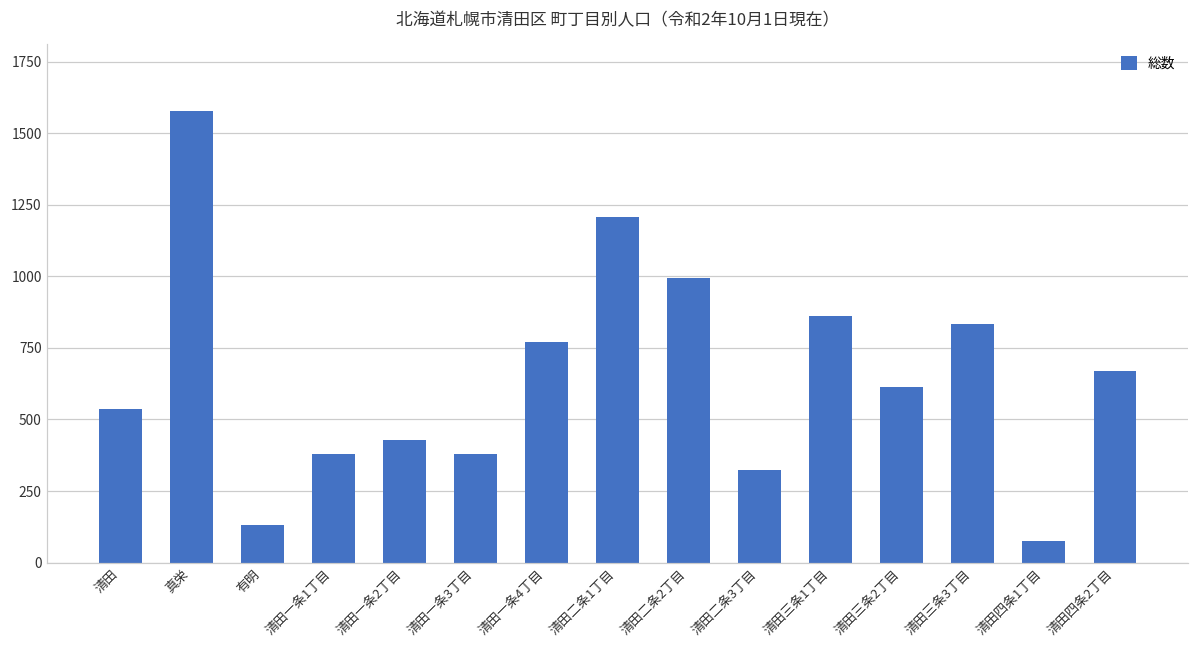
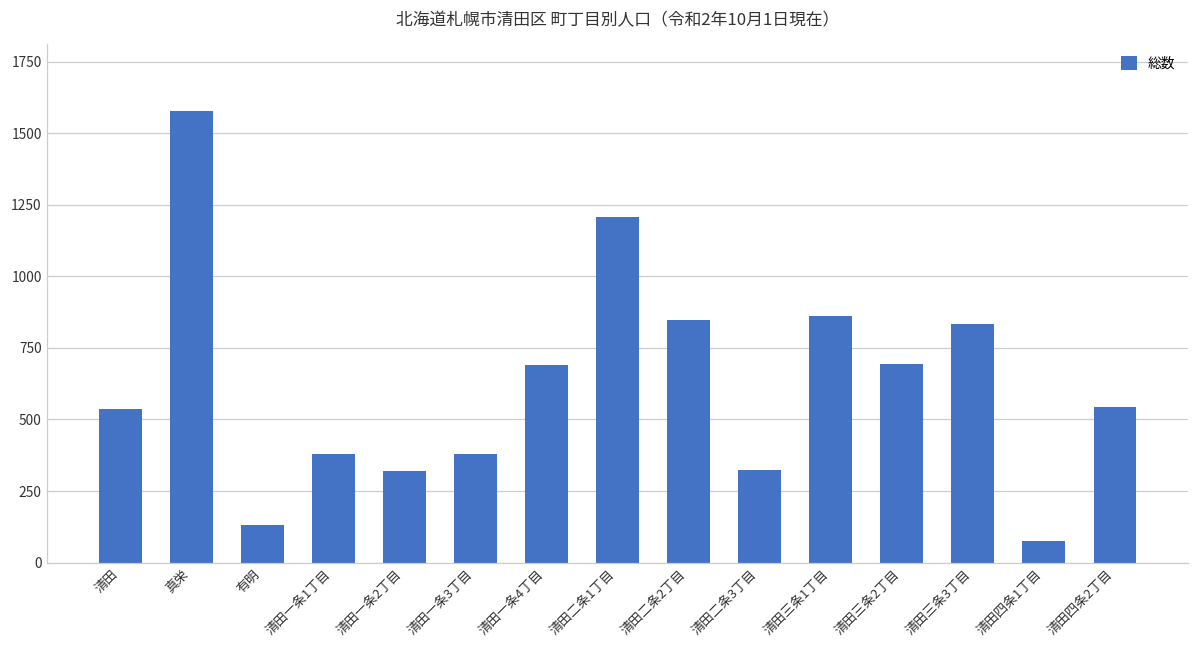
清田一条2丁目: 430 -> 320
清田一条4丁目: 770 -> 690
清田二条2丁目: 1000 -> 850
清田三条2丁目: 610 -> 700
清田四条2丁目: 670 -> 540
